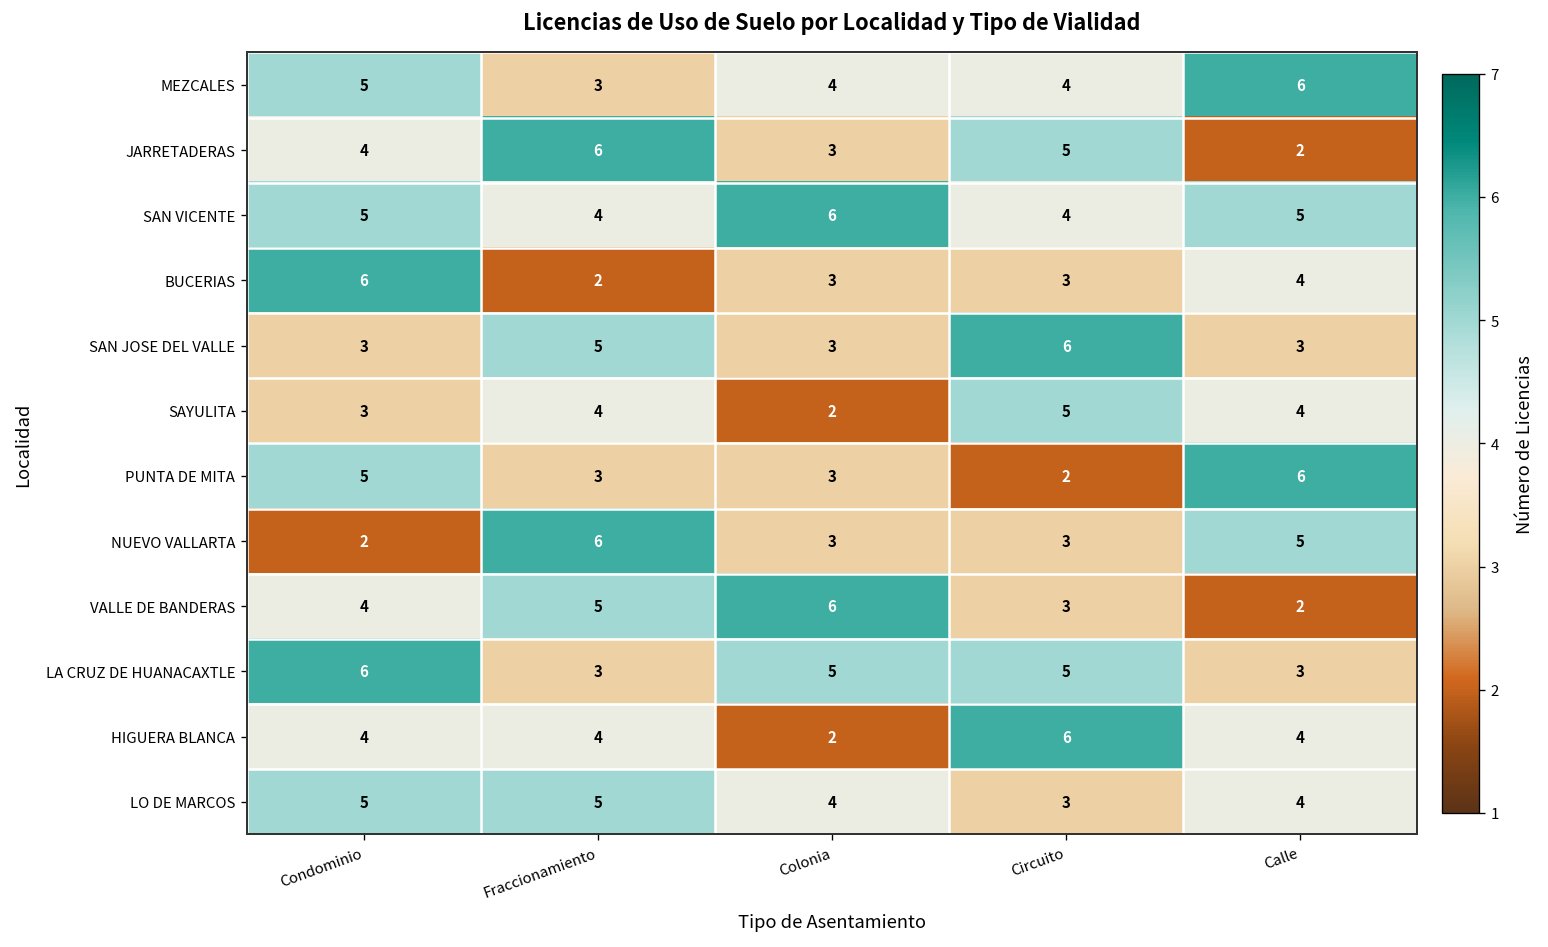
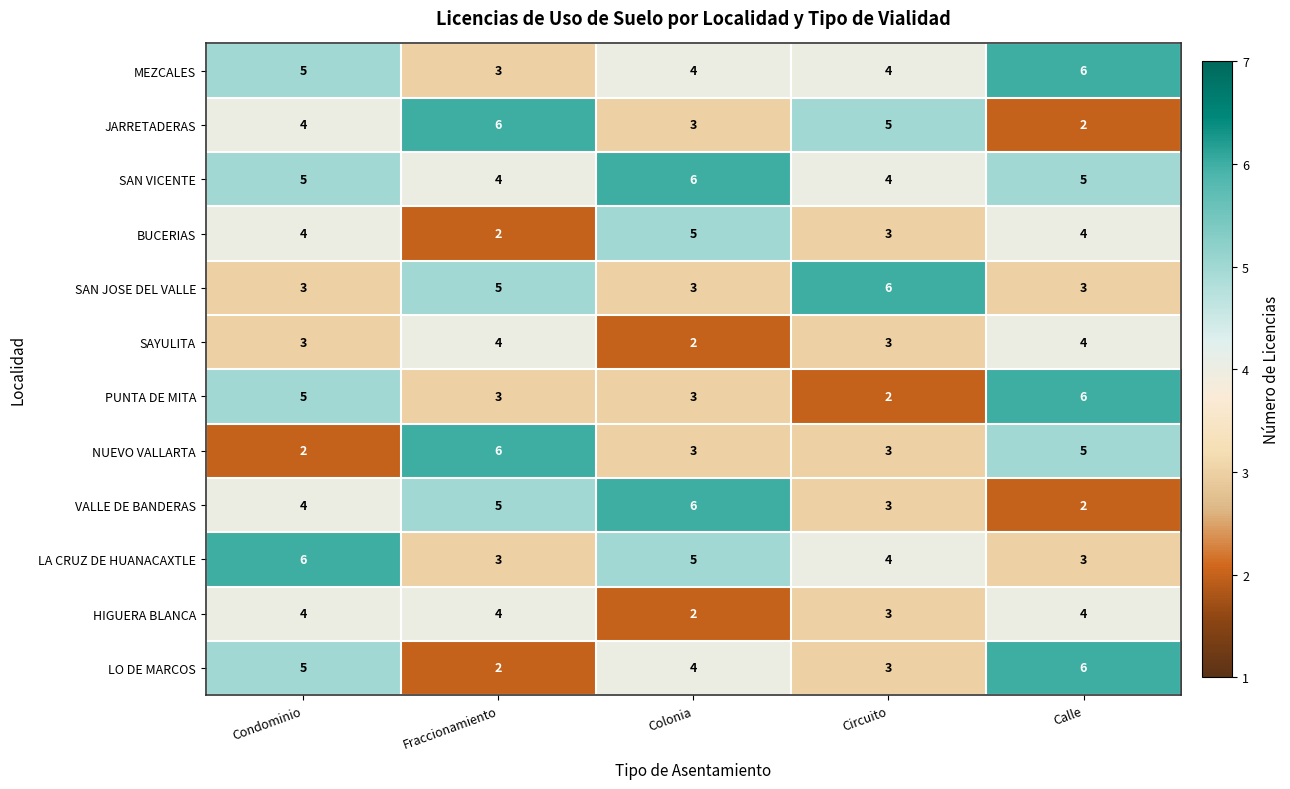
BUCERIAS, Condominio: 6 -> 4
BUCERIAS, Colonia: 3 -> 5
SAYULITA, Circuito: 5 -> 3
LA CRUZ DE HUANACAXTLE, Circuito: 5 -> 4
HIGUERA BLANCA, Circuito: 6 -> 3
LO DE MARCOS, Fraccionamiento: 5 -> 2
LO DE MARCOS, Calle: 4 -> 6
